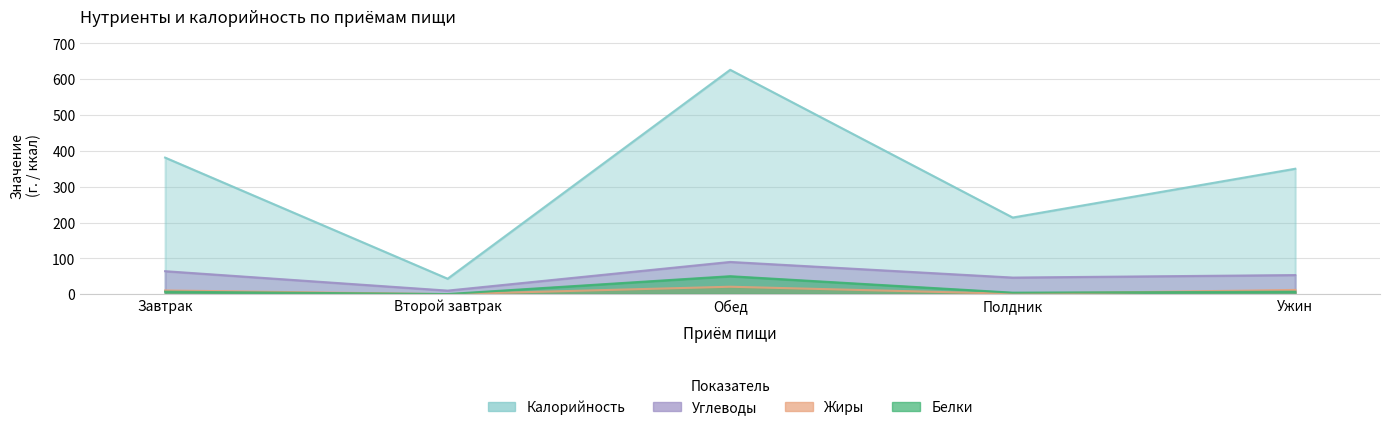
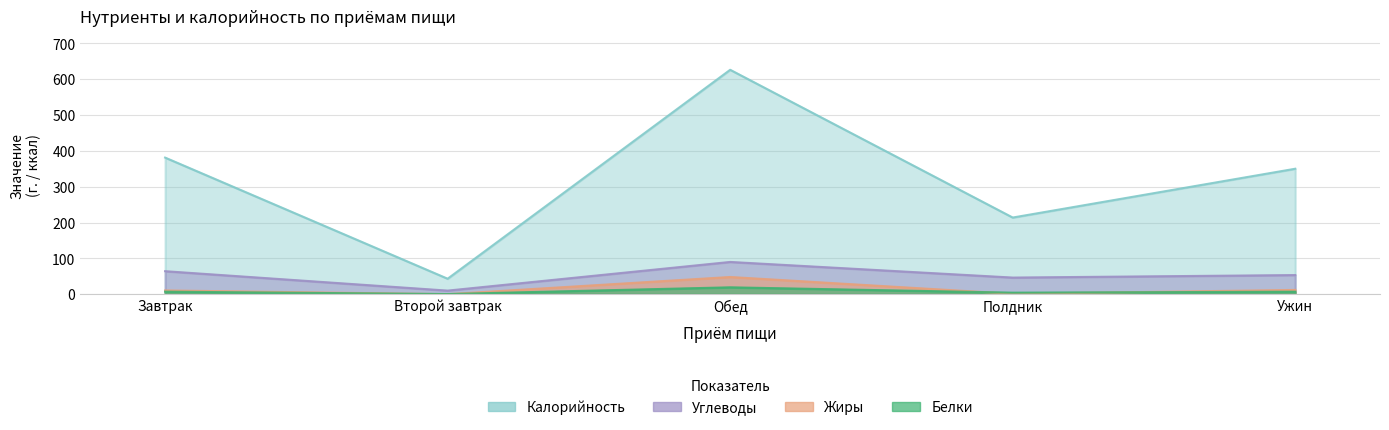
Жиры, Обед: 20 -> 50
Белки, Обед: 50 -> 20
